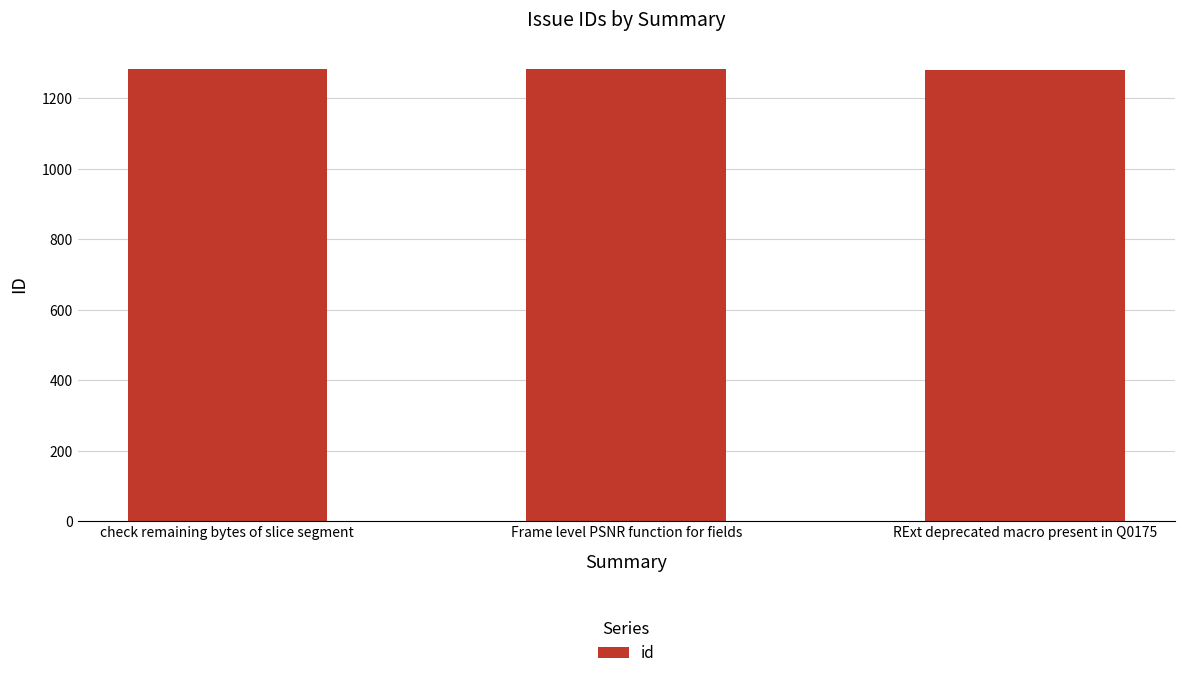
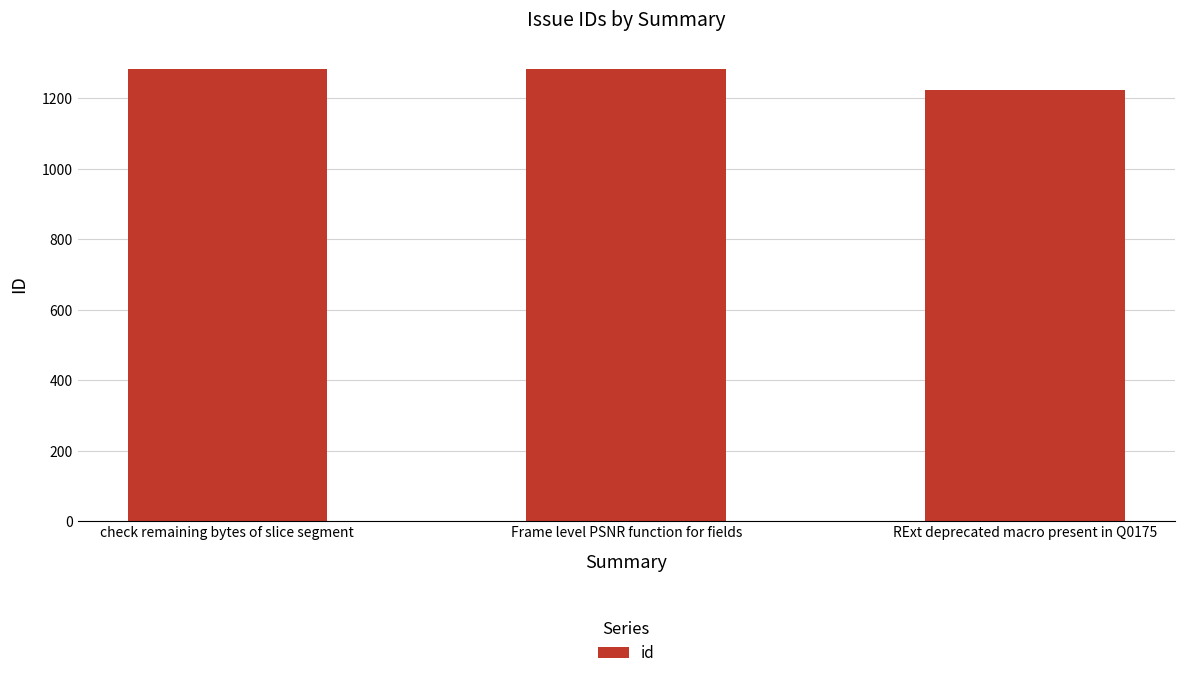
RExt deprecated macro present in Q0175: 1280 -> 1220
